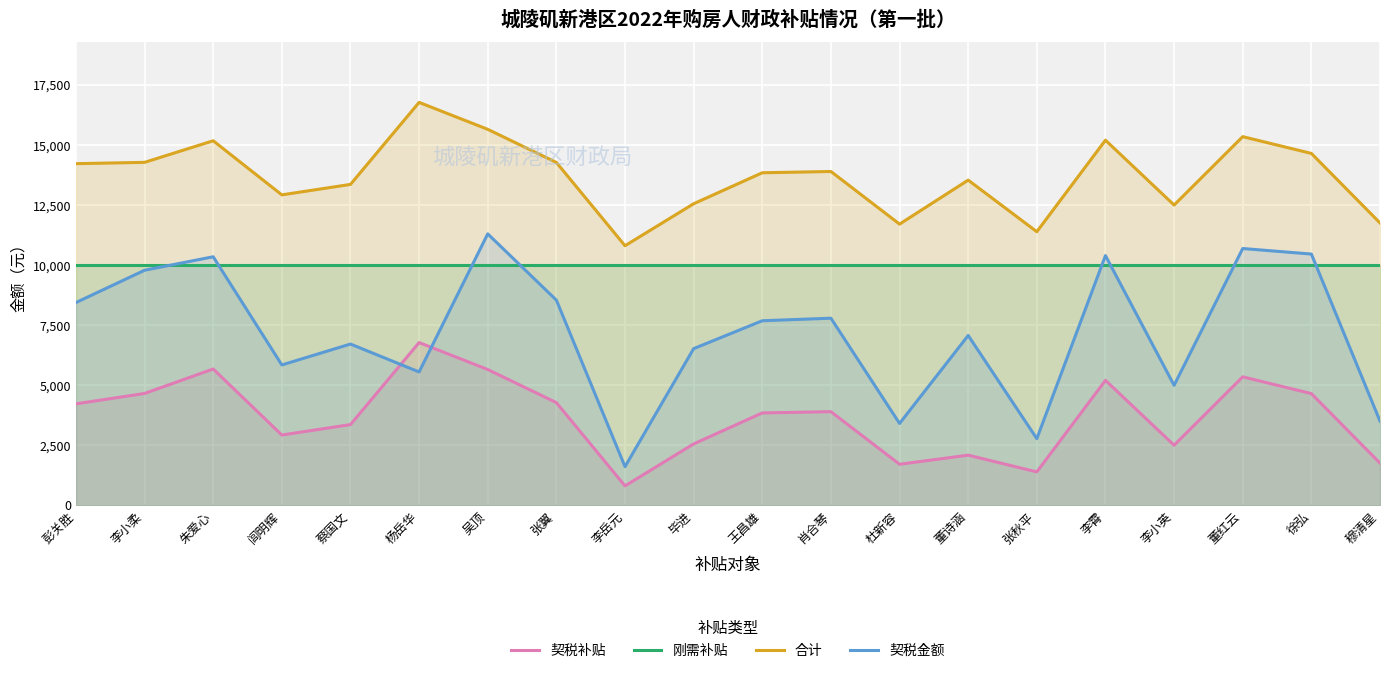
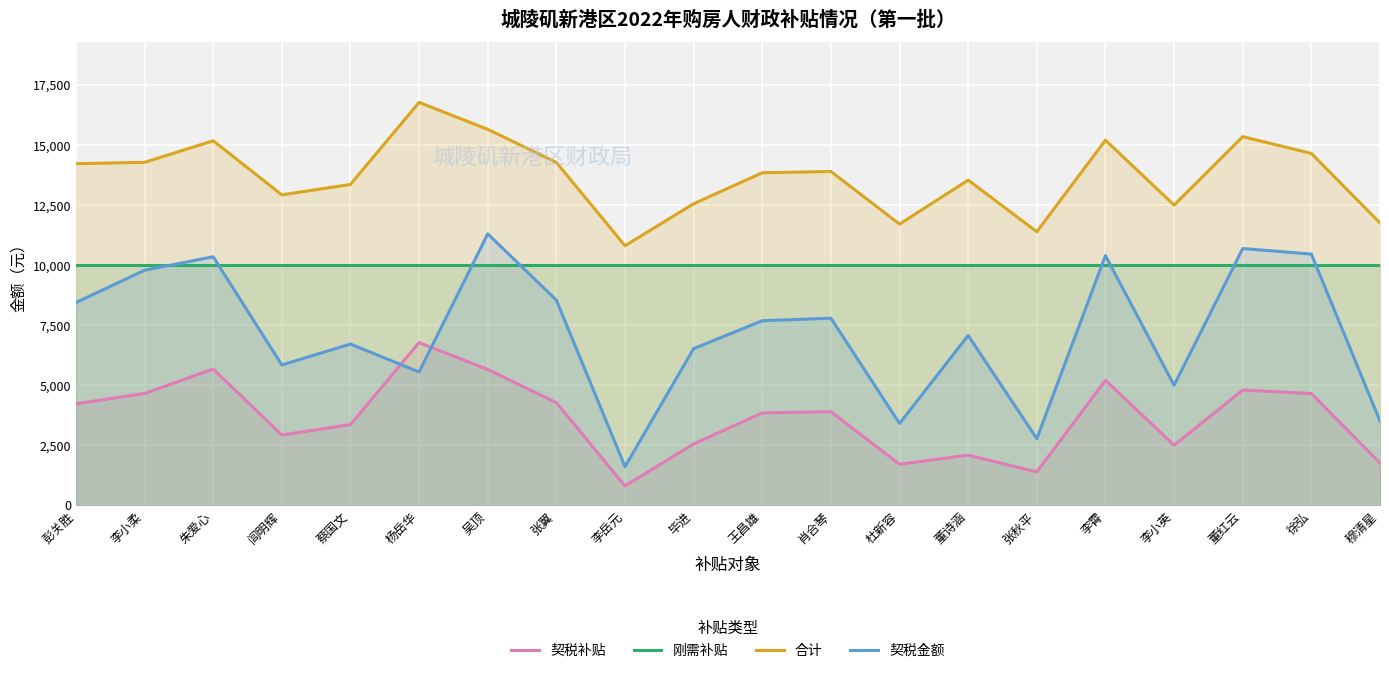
契税补贴, 董红云: 5,300 -> 4,800
